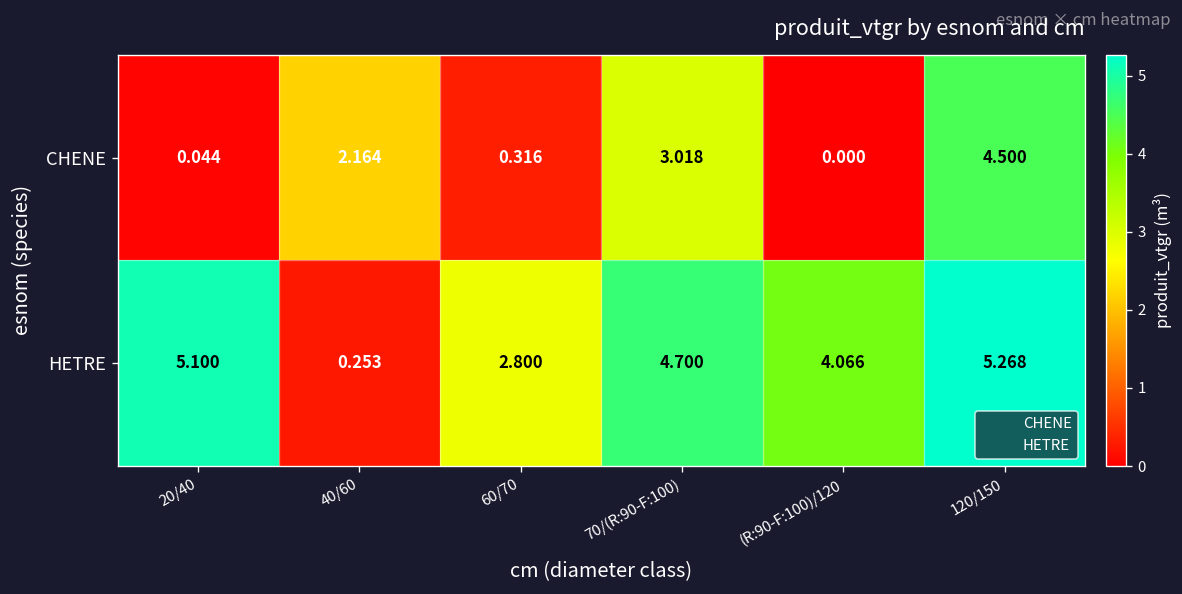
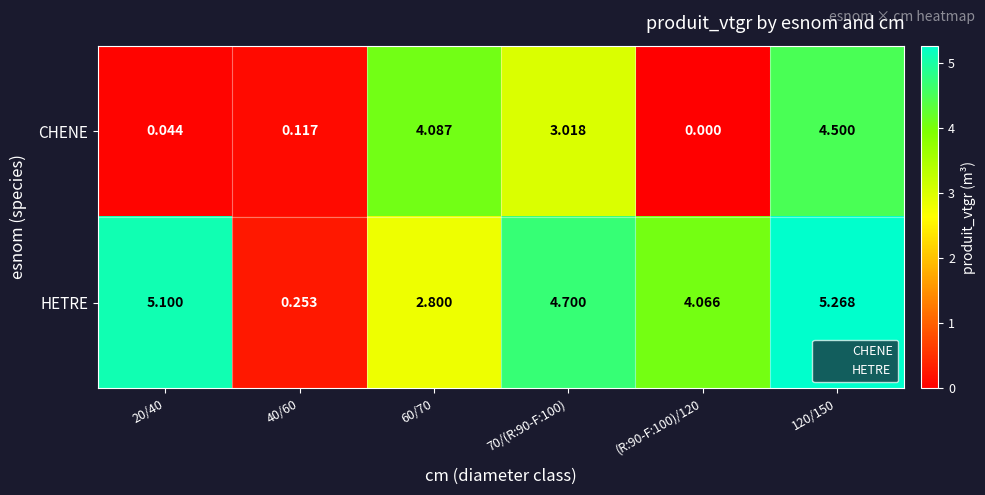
CHENE, 40/60: 2.164 -> 0.117
CHENE, 60/70: 0.316 -> 4.087
